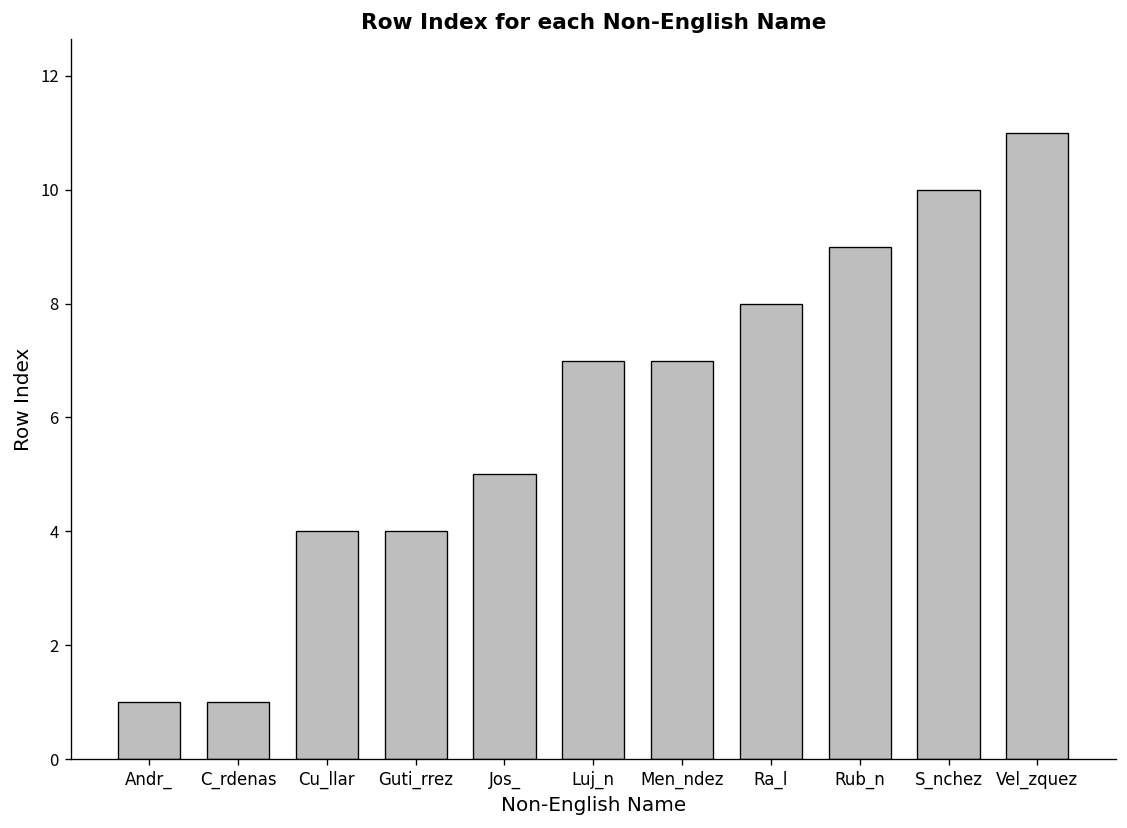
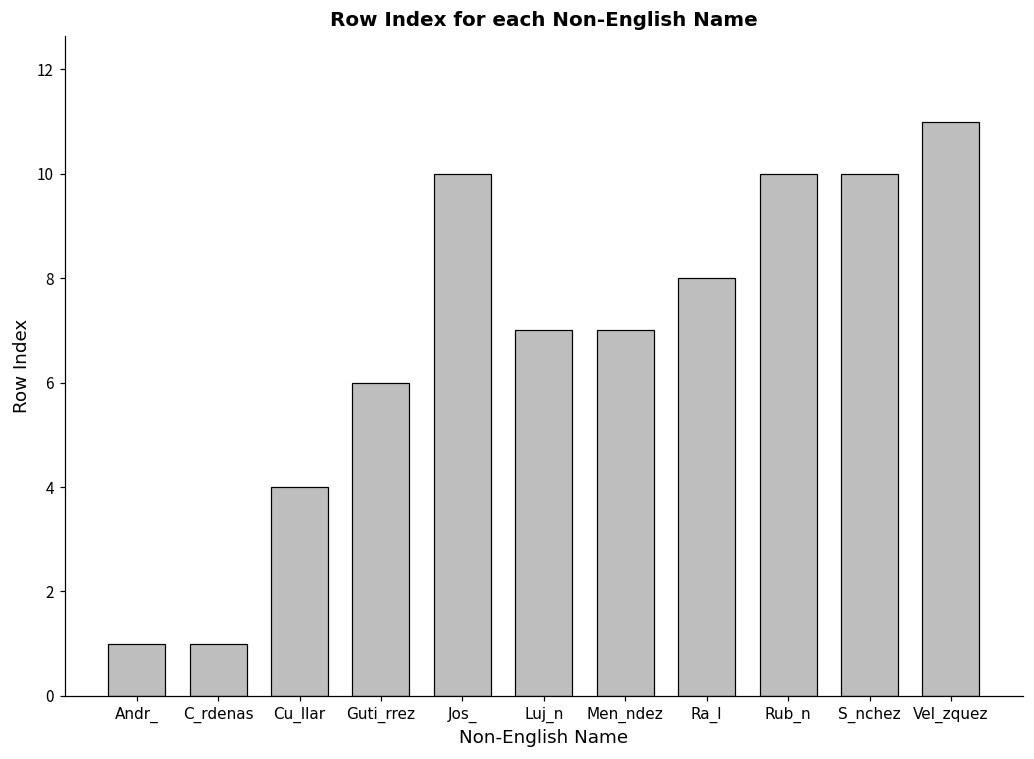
Guti_rrez: 4 -> 6
Jos_: 5 -> 10
Rub_n: 9 -> 10
